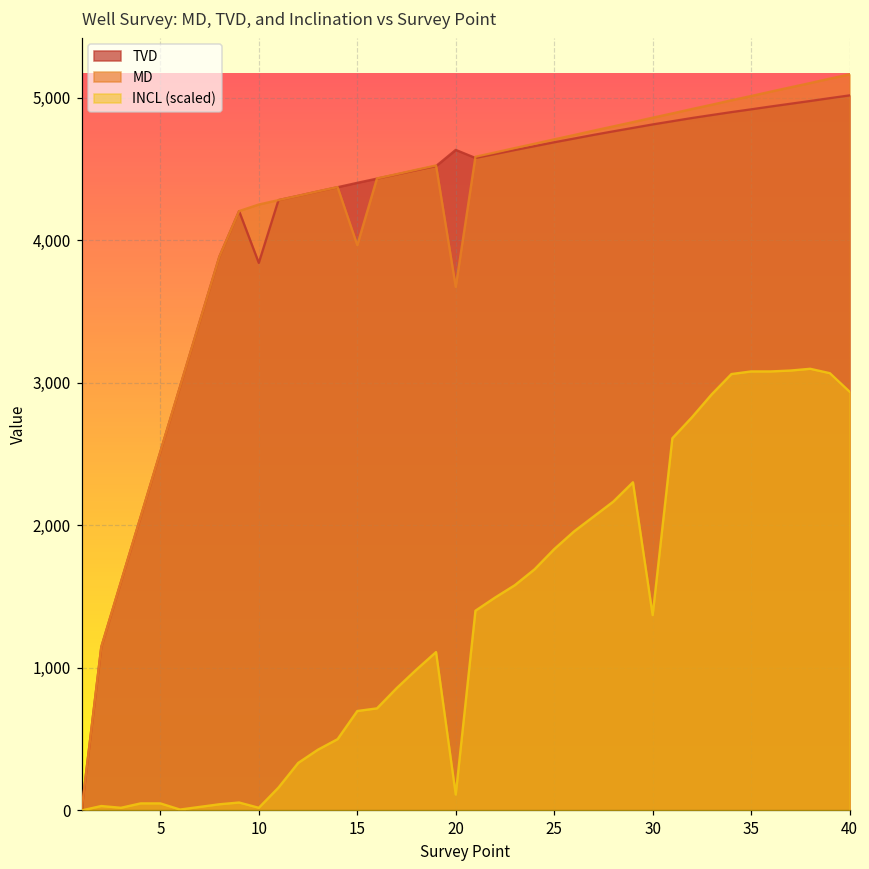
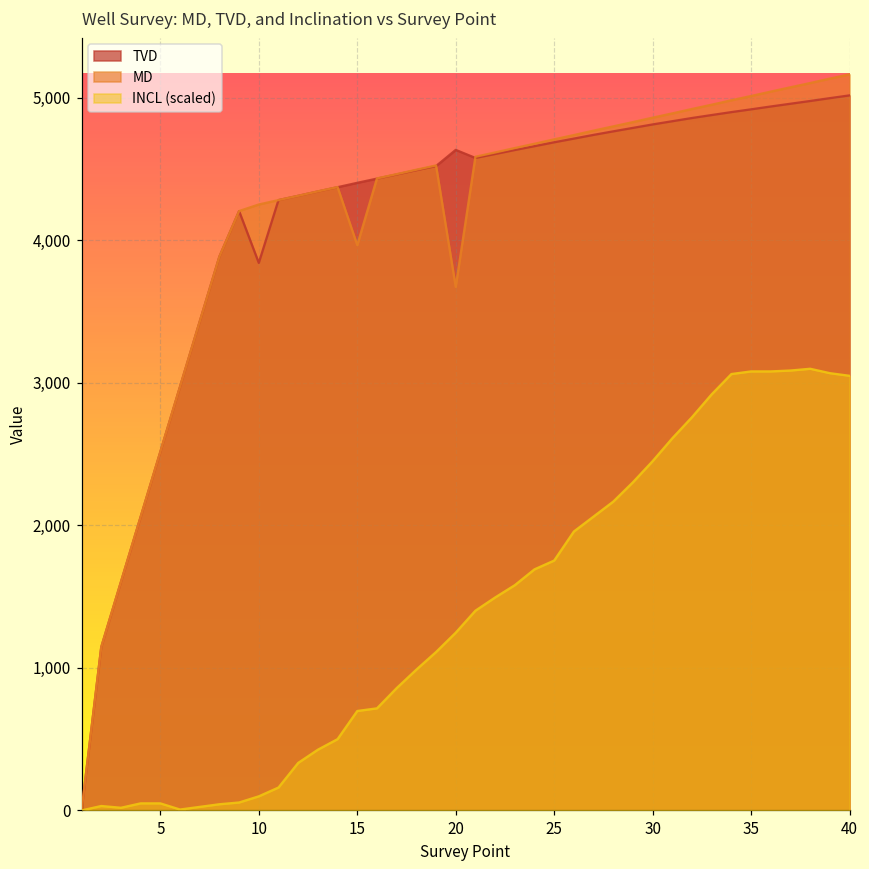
INCL (scaled), 10: 20 -> 100
INCL (scaled), 20: 110 -> 1,250
INCL (scaled), 25: 1,830 -> 1,750
INCL (scaled), 30: 1,370 -> 2,450
INCL (scaled), 40: 2,940 -> 3,050
